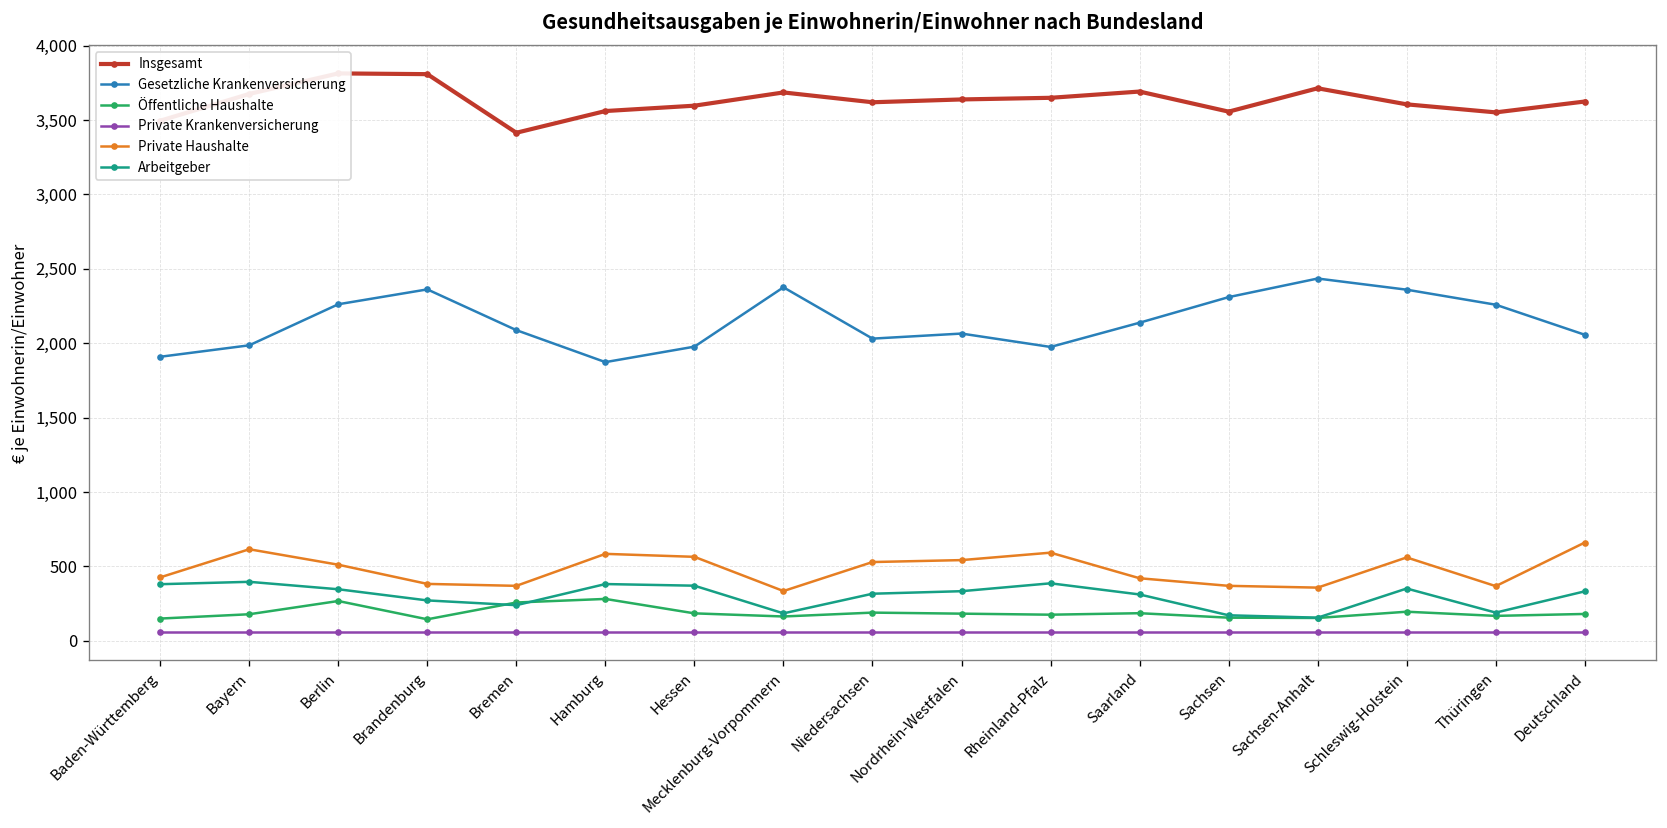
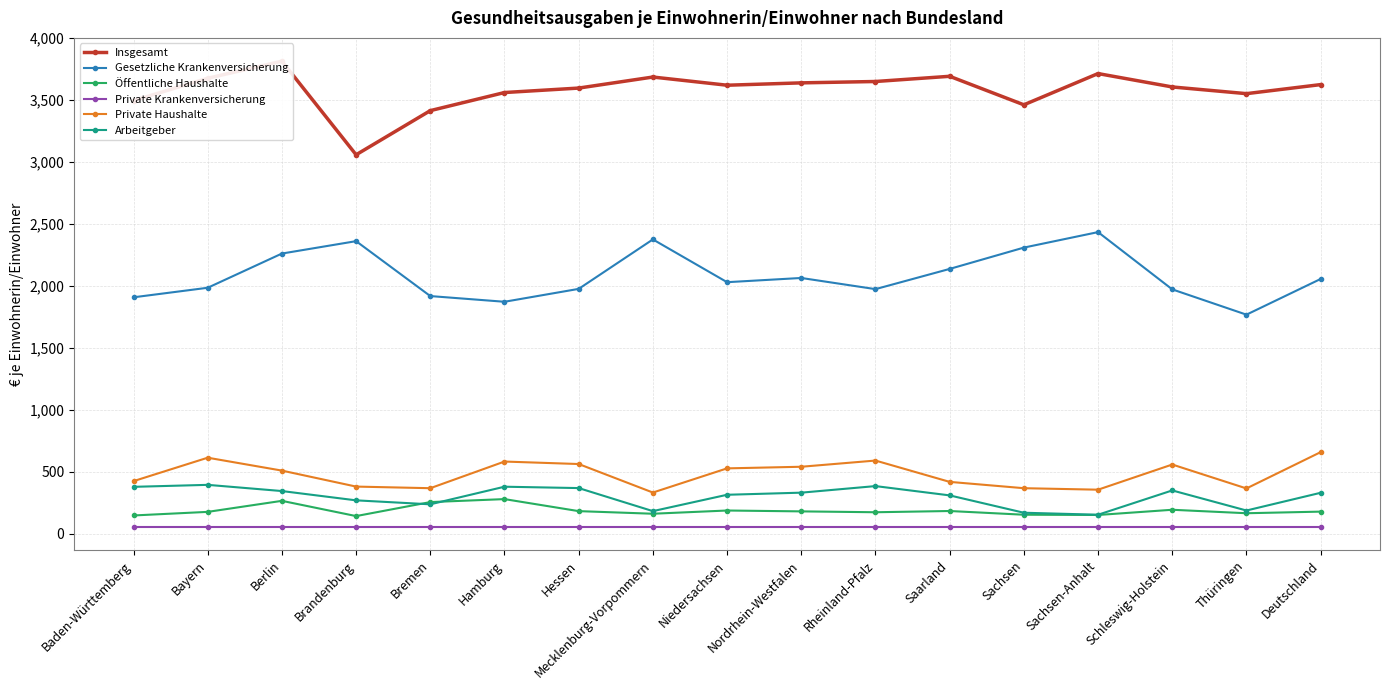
Insgesamt, Brandenburg: 3,810 -> 3,060
Gesetzliche Krankenversicherung, Bremen: 2,090 -> 1,920
Insgesamt, Sachsen: 3,560 -> 3,460
Gesetzliche Krankenversicherung, Schleswig-Holstein: 2,360 -> 1,970
Gesetzliche Krankenversicherung, Thüringen: 2,260 -> 1,770
